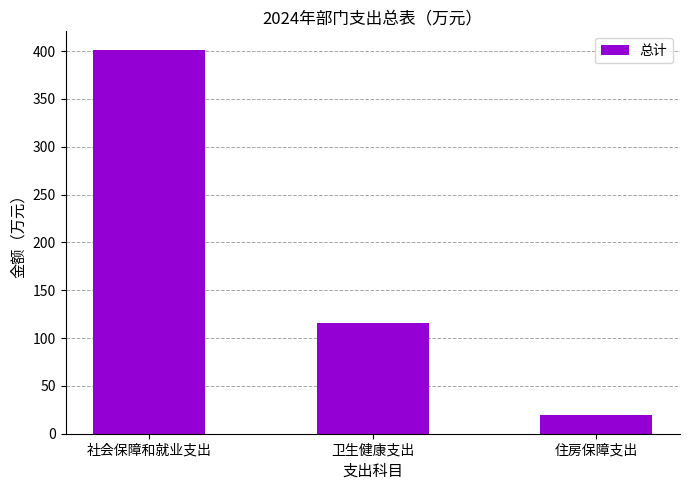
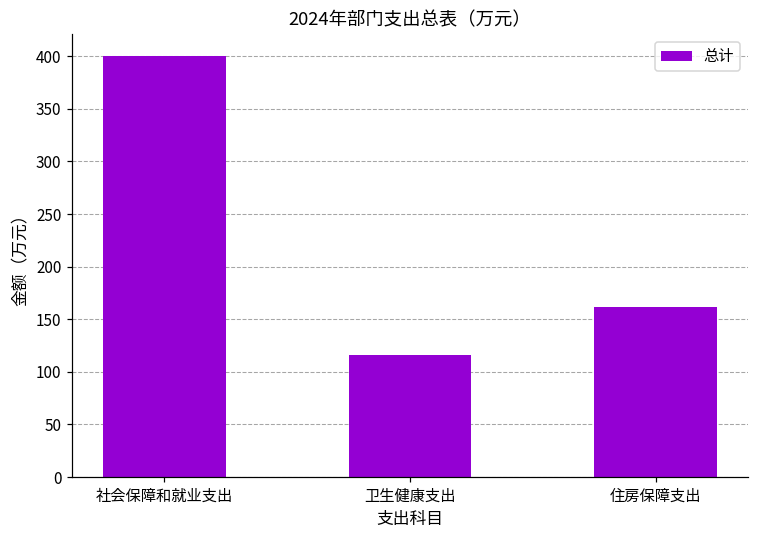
住房保障支出: 20 -> 160
